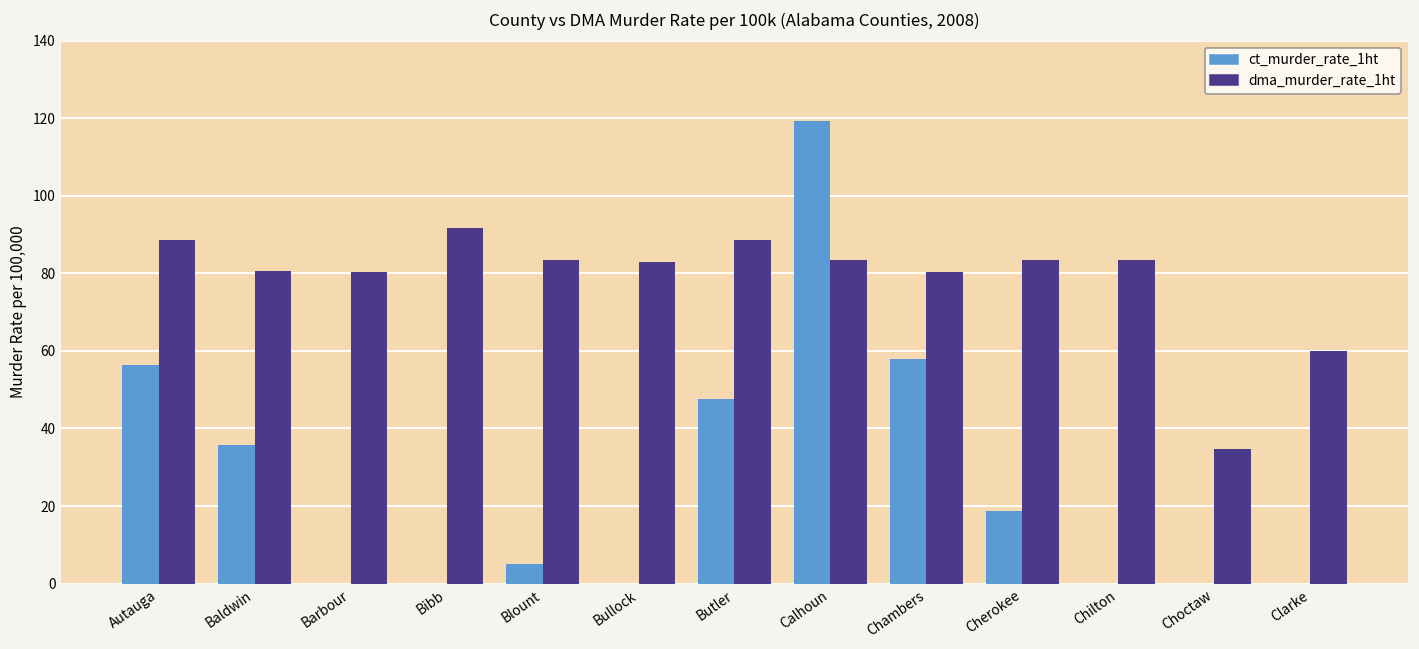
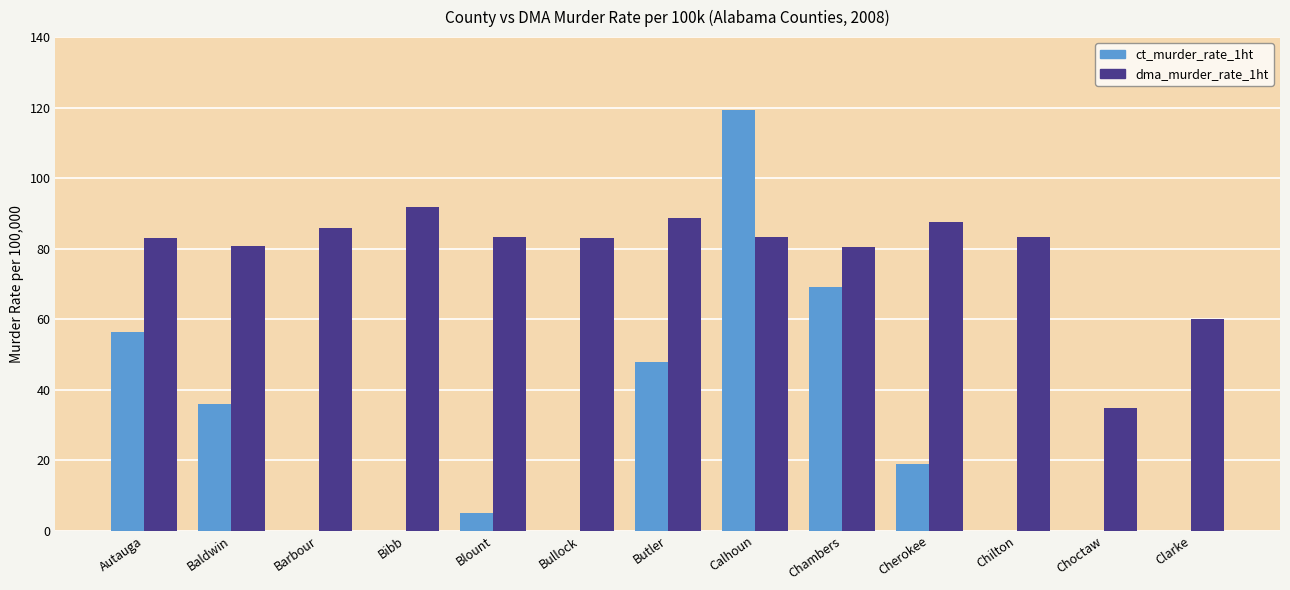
dma_murder_rate_1ht, Autauga: 89 -> 83
dma_murder_rate_1ht, Barbour: 80 -> 86
ct_murder_rate_1ht, Chambers: 58 -> 69
dma_murder_rate_1ht, Cherokee: 83 -> 88
